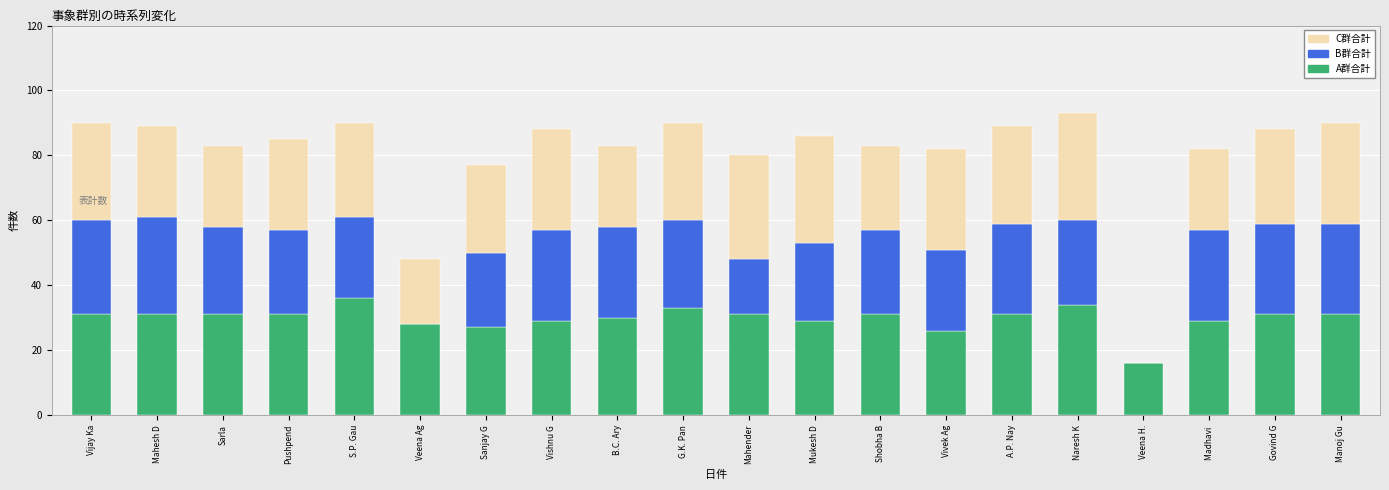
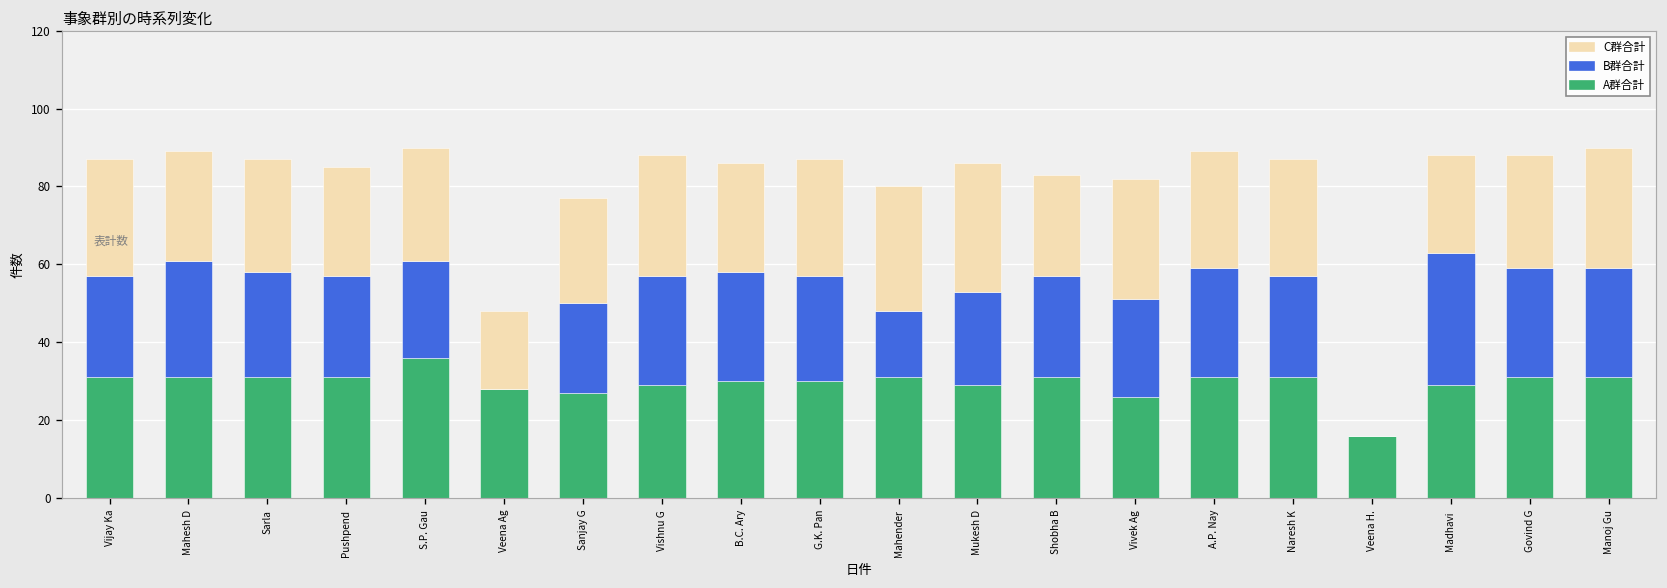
B群合計, Vijay Ka: 29 -> 26
C群合計, Sarla: 25 -> 29
C群合計, B.C. Ary: 25 -> 28
A群合計, G.K. Pan: 33 -> 30
A群合計, Naresh K: 34 -> 31
C群合計, Naresh K: 33 -> 30
B群合計, Madhavi: 28 -> 34
